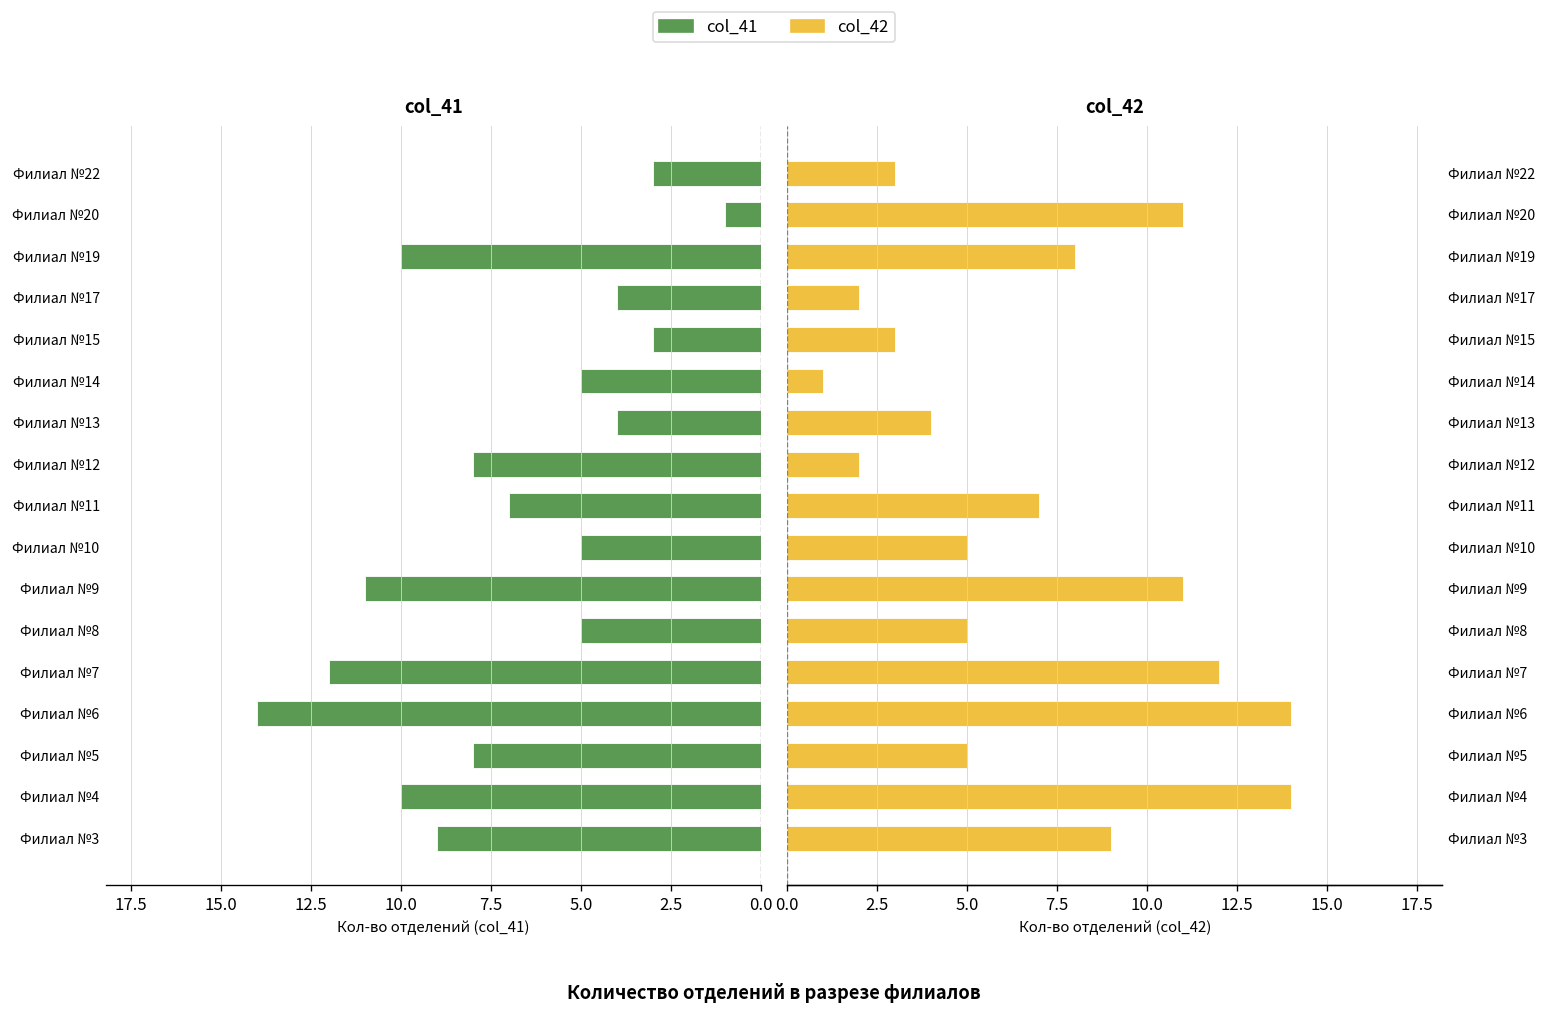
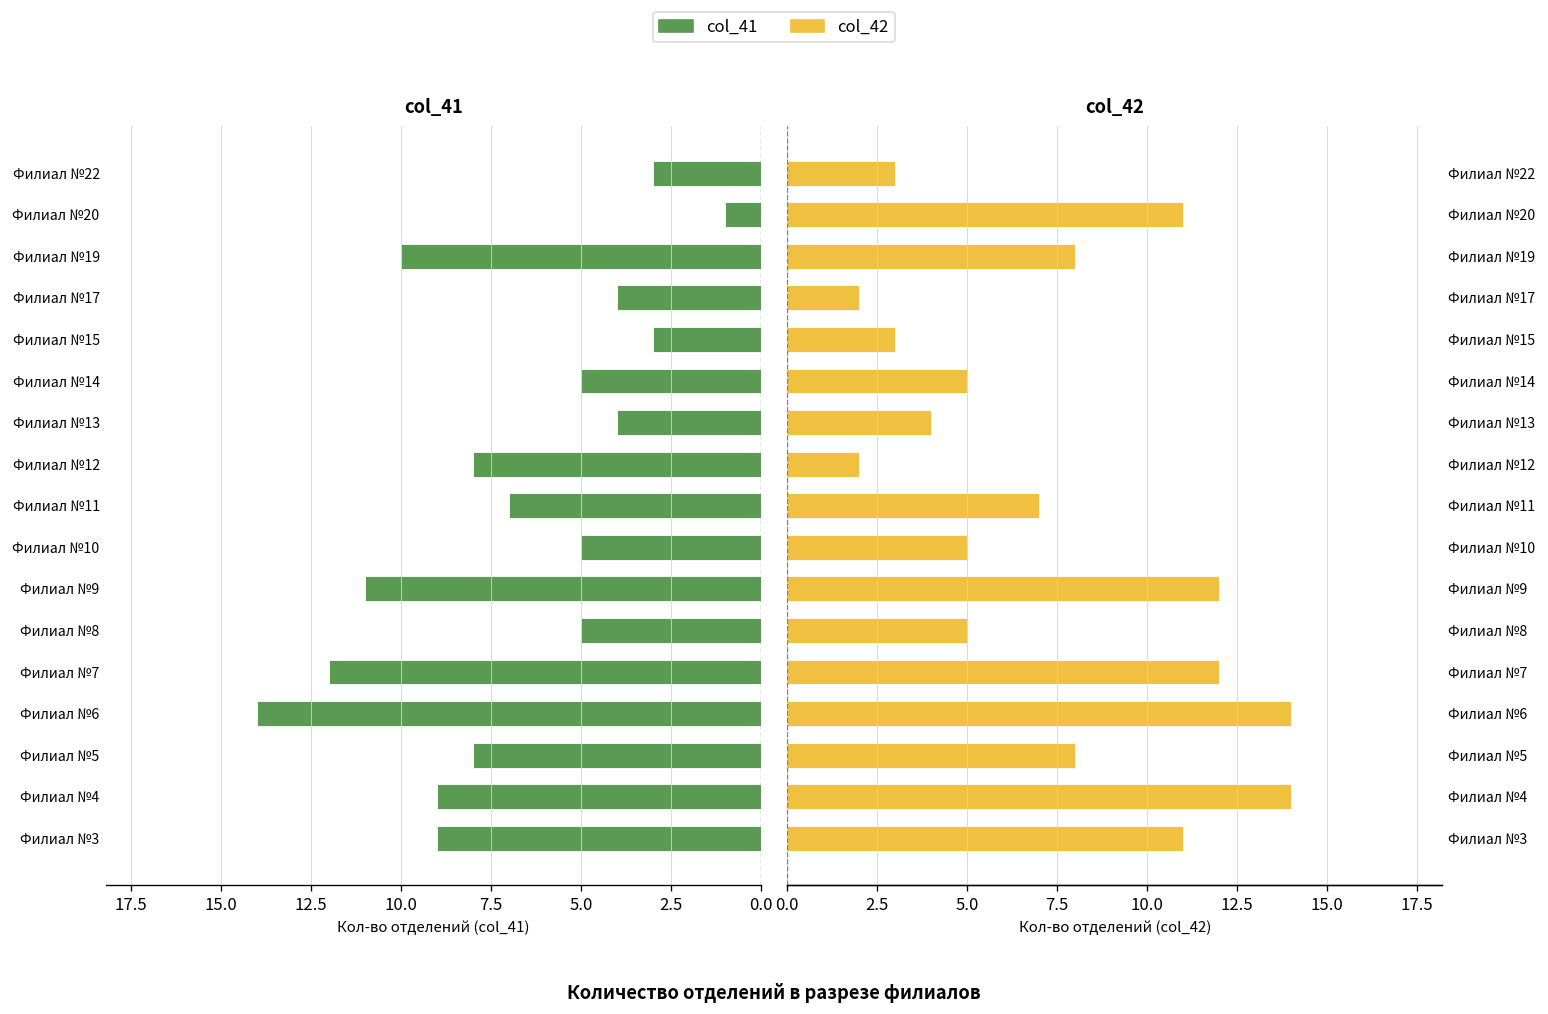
col_41, Филиал №4: 10 -> 9
col_42, Филиал №14: 1 -> 5
col_42, Филиал №9: 11 -> 12
col_42, Филиал №5: 5 -> 8
col_42, Филиал №3: 9 -> 11
